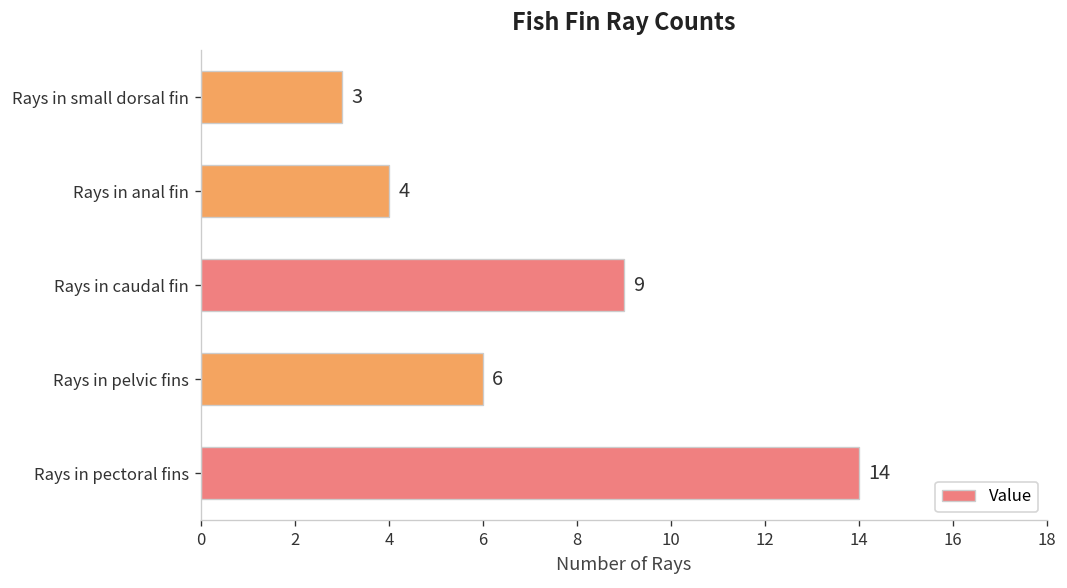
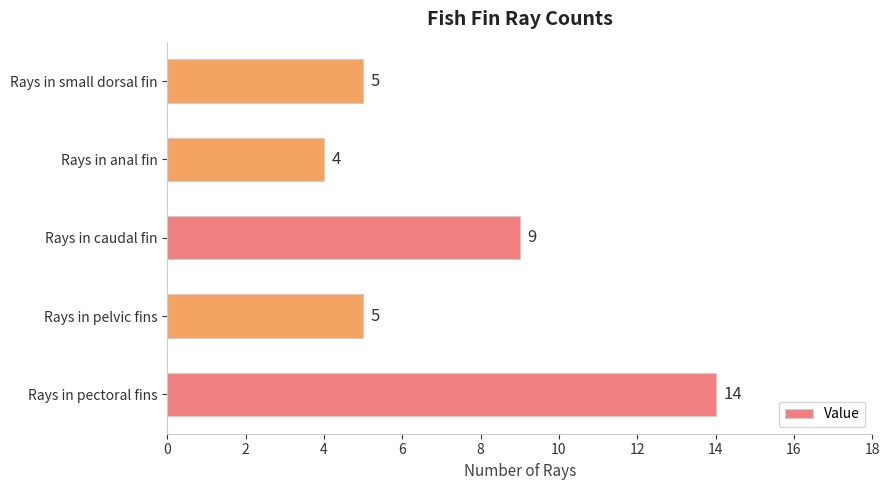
Rays in small dorsal fin: 3 -> 5
Rays in pelvic fins: 6 -> 5
